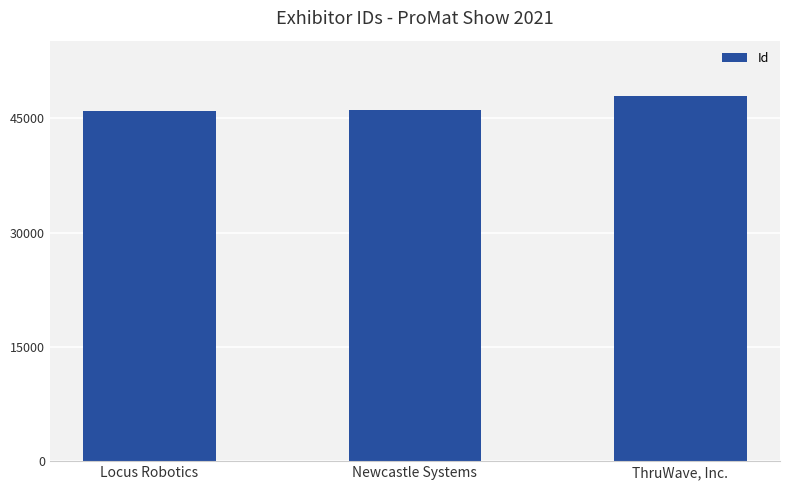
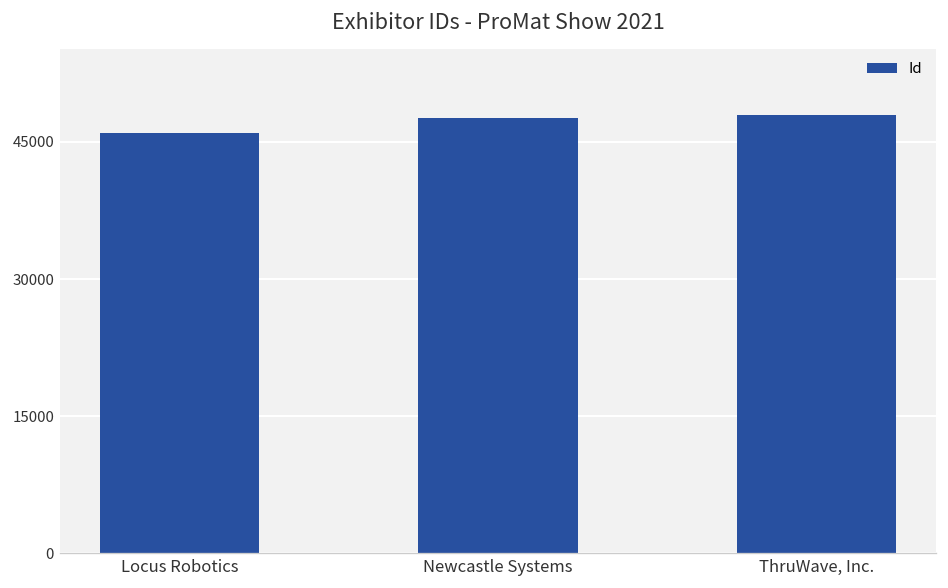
Newcastle Systems: 46000 -> 48000
